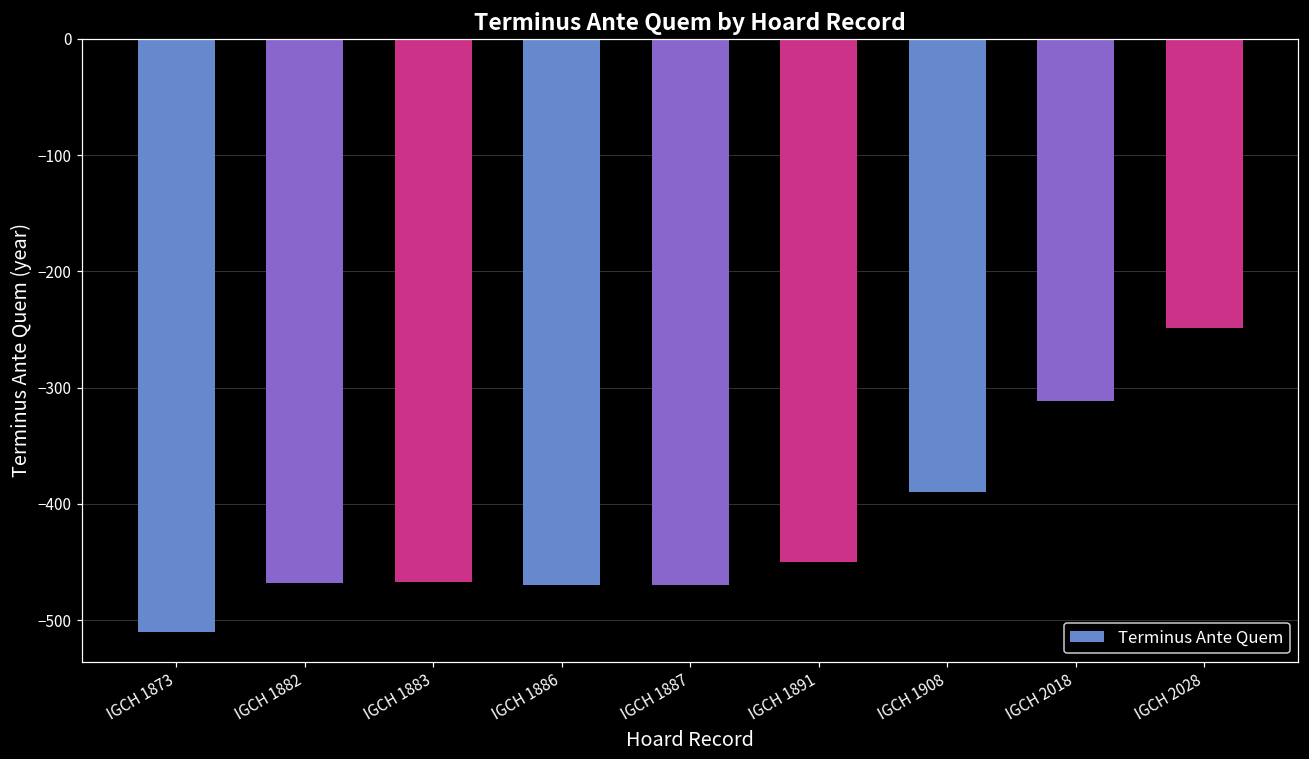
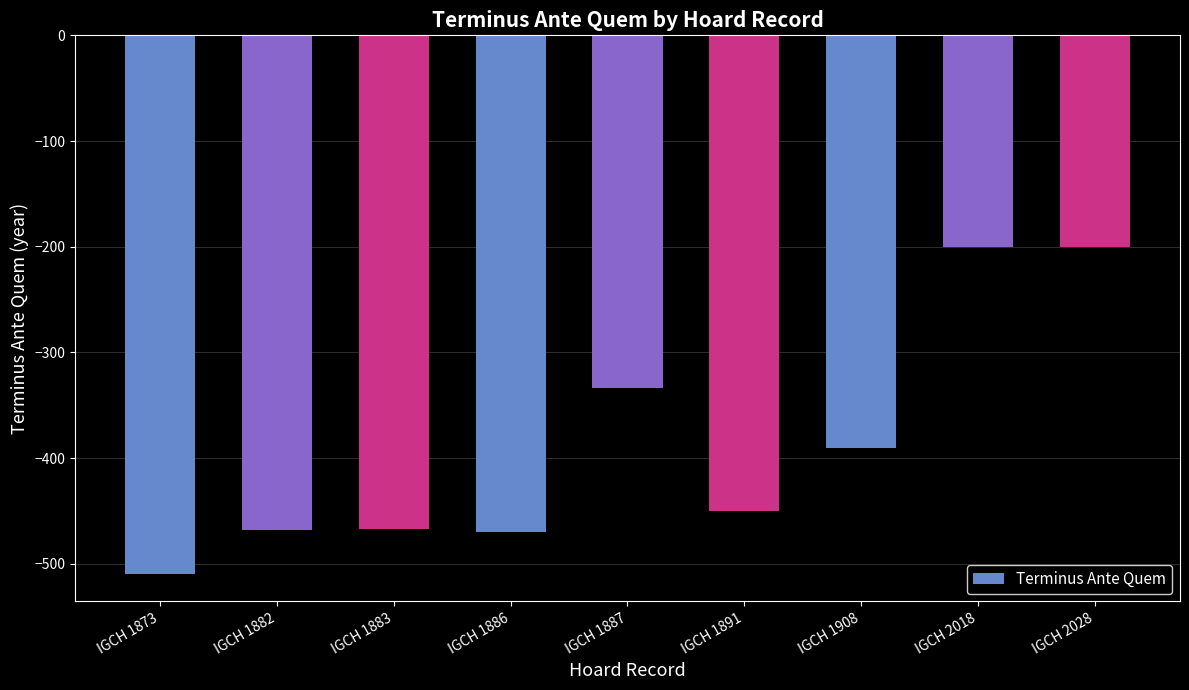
IGCH 1887: -470 -> -334
IGCH 2018: -311 -> -200
IGCH 2028: -249 -> -200
